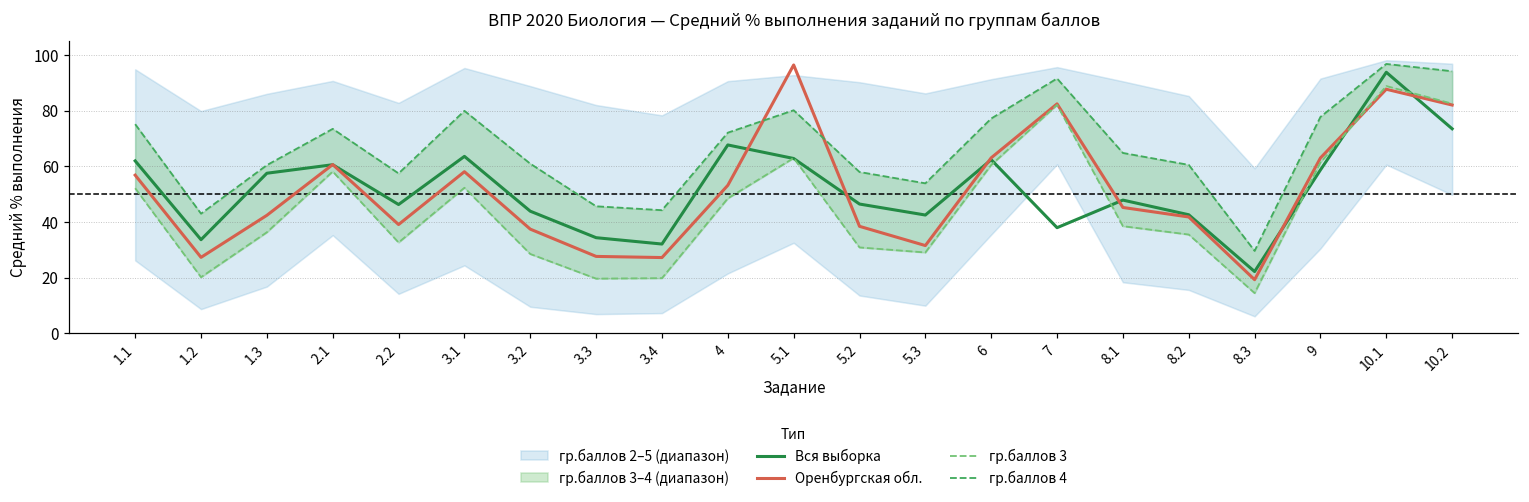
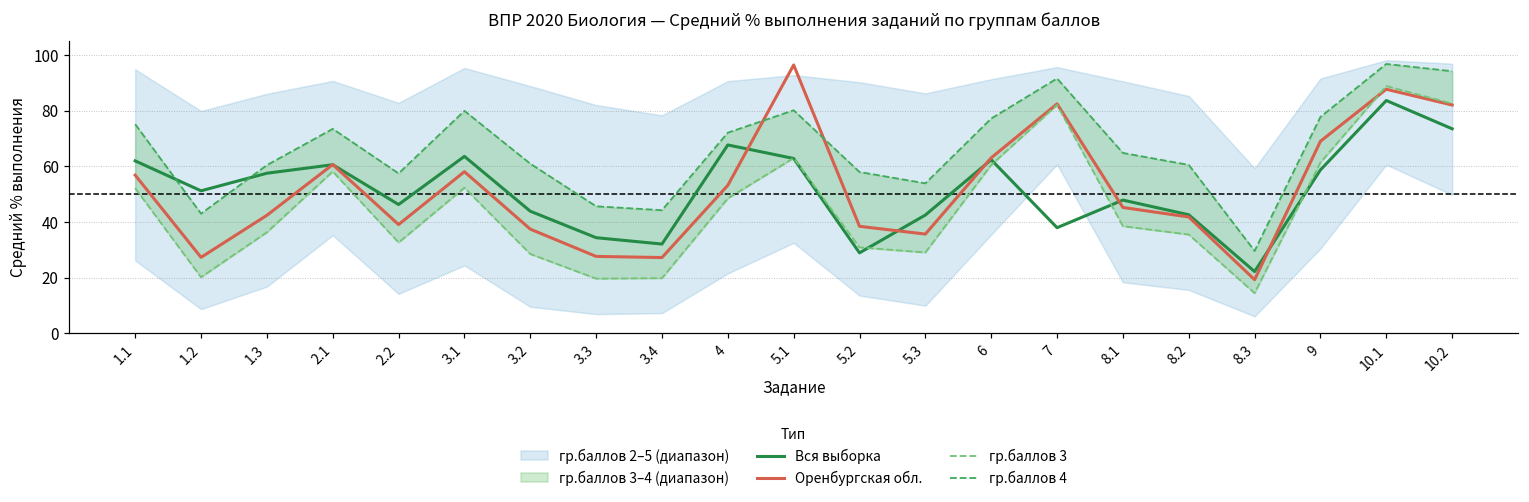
Вся выборка, 1.2: 34 -> 51
Вся выборка, 5.2: 46 -> 29
Оренбургская обл., 5.3: 32 -> 36
Оренбургская обл., 9: 63 -> 69
Вся выборка, 10.1: 94 -> 84
